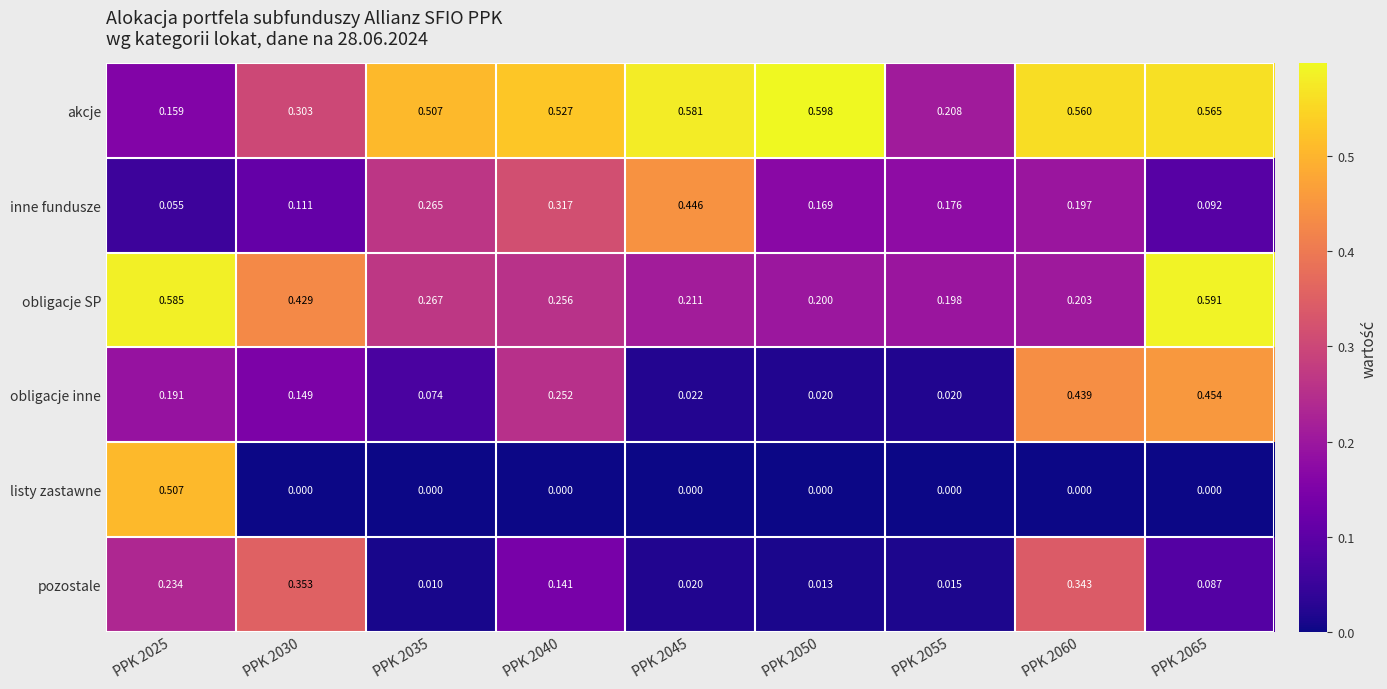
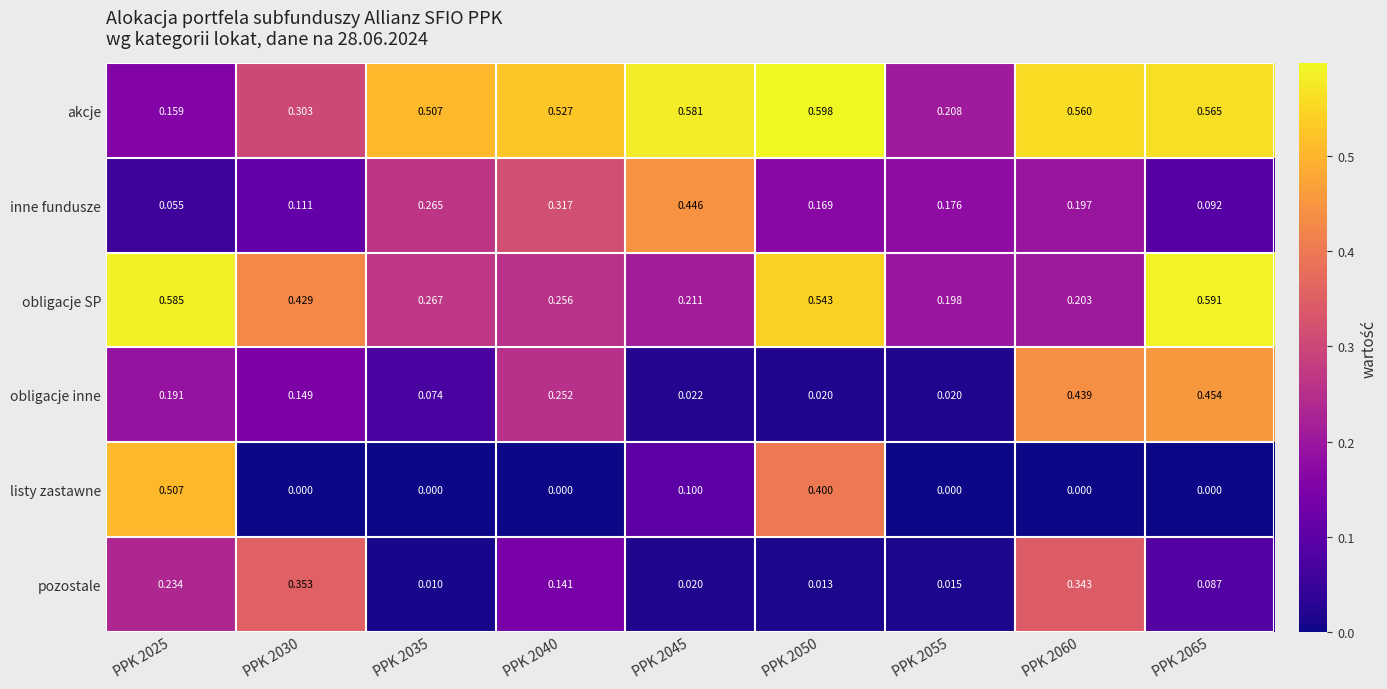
obligacje SP, PPK 2050: 0.200 -> 0.543
listy zastawne, PPK 2045: 0.000 -> 0.100
listy zastawne, PPK 2050: 0.000 -> 0.400
